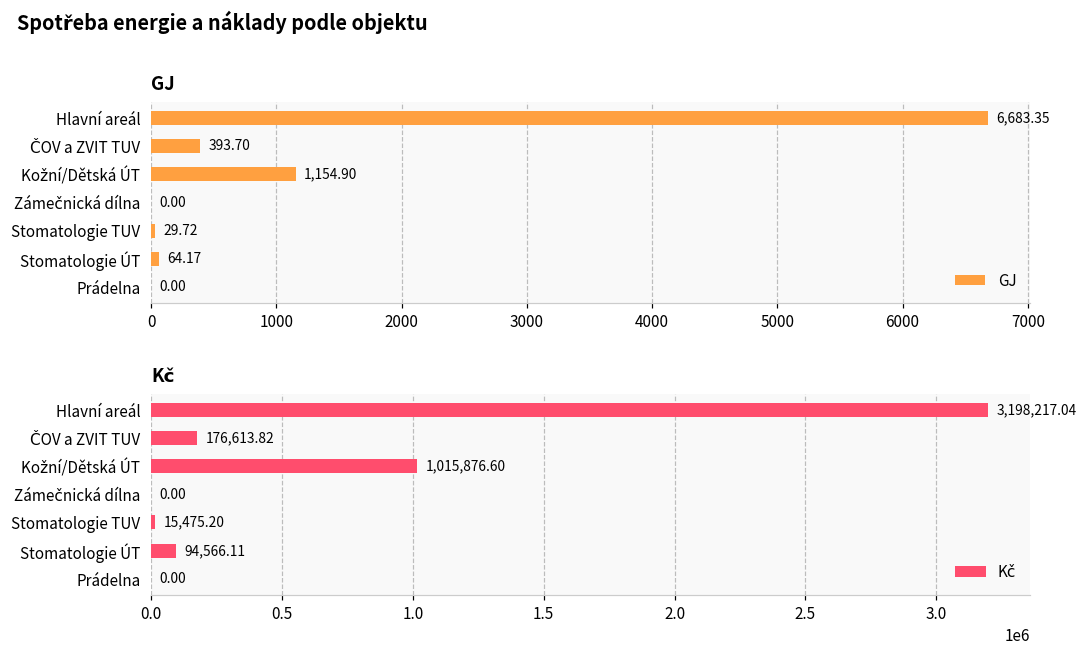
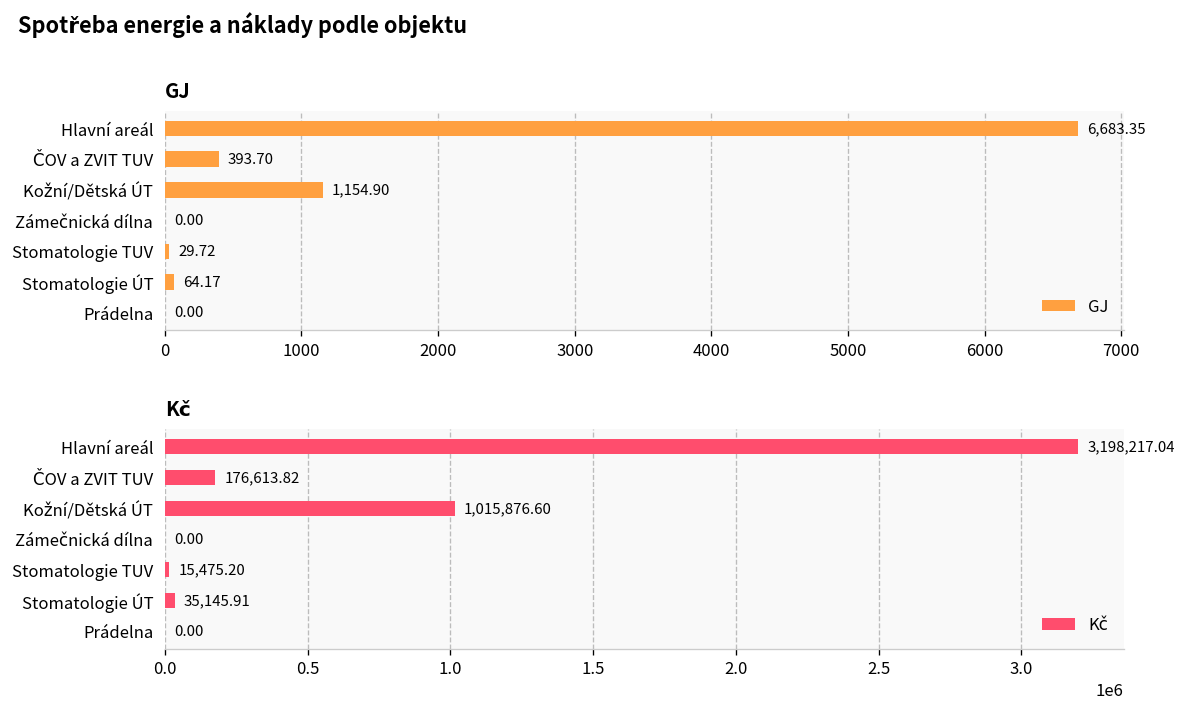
Kč, Stomatologie ÚT: 94,566.11 -> 35,145.91
